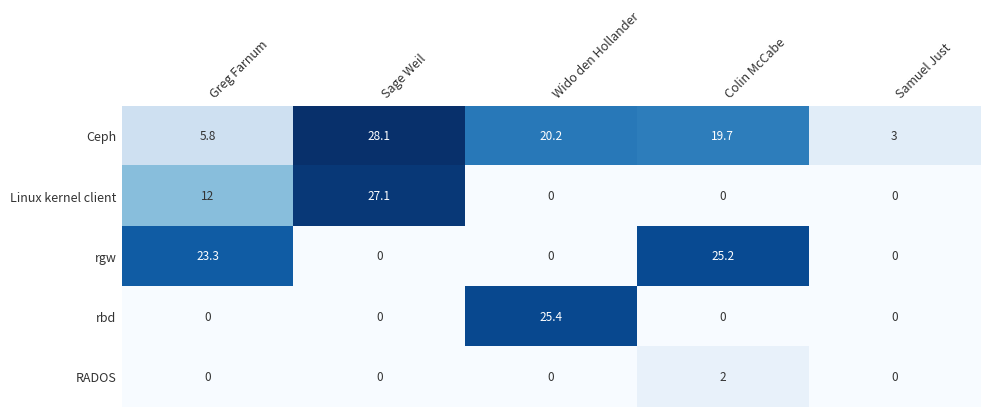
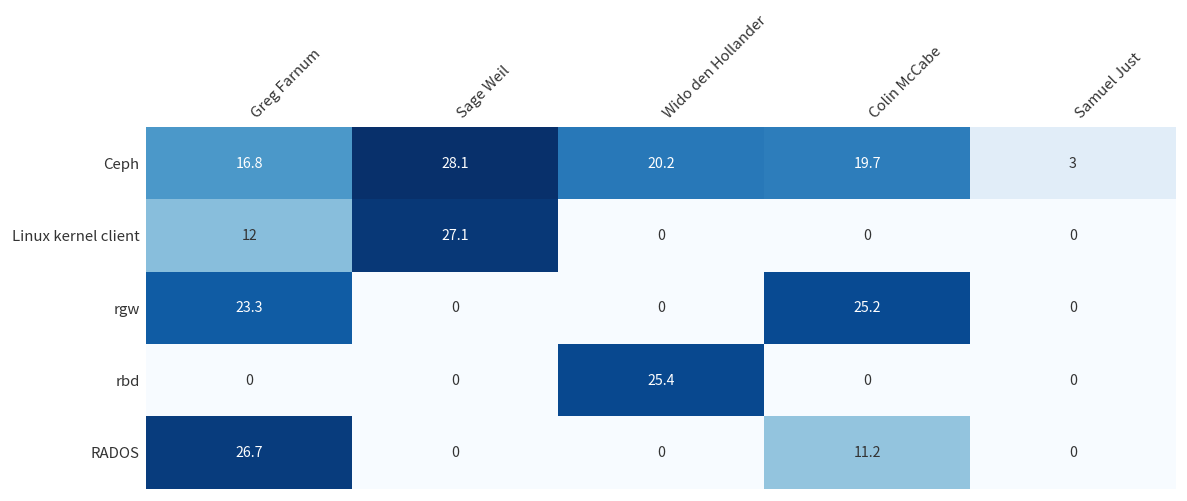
Ceph, Greg Farnum: 5.8 -> 16.8
RADOS, Greg Farnum: 0 -> 26.7
RADOS, Colin McCabe: 2 -> 11.2
